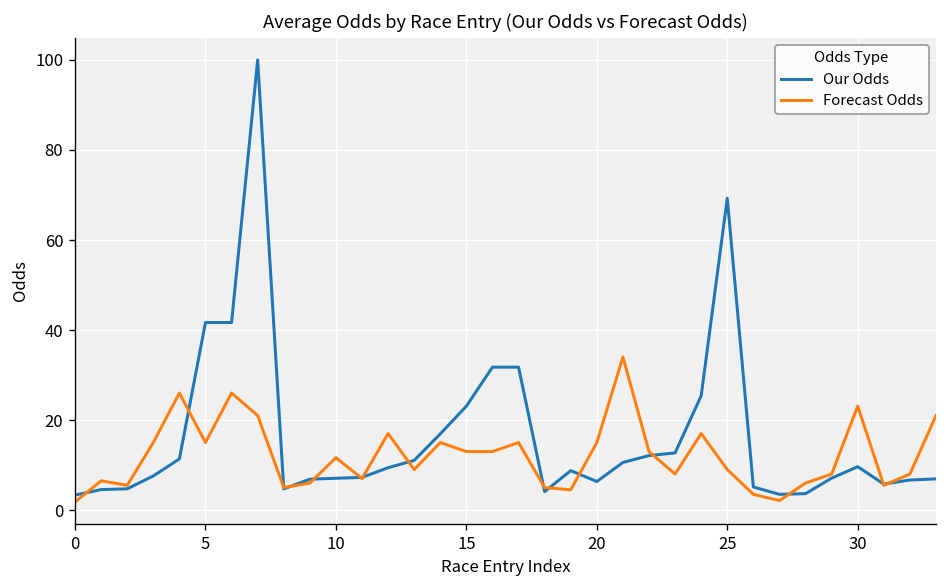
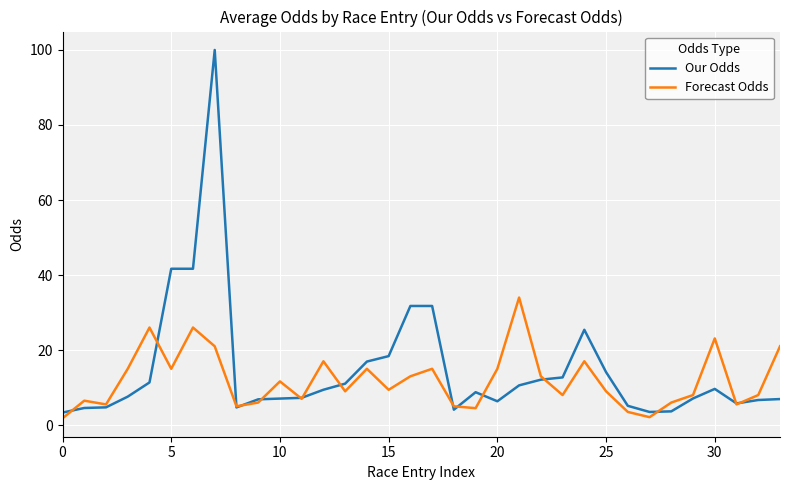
Our Odds, 15: 23 -> 18
Forecast Odds, 15: 13 -> 9
Our Odds, 25: 69 -> 14
